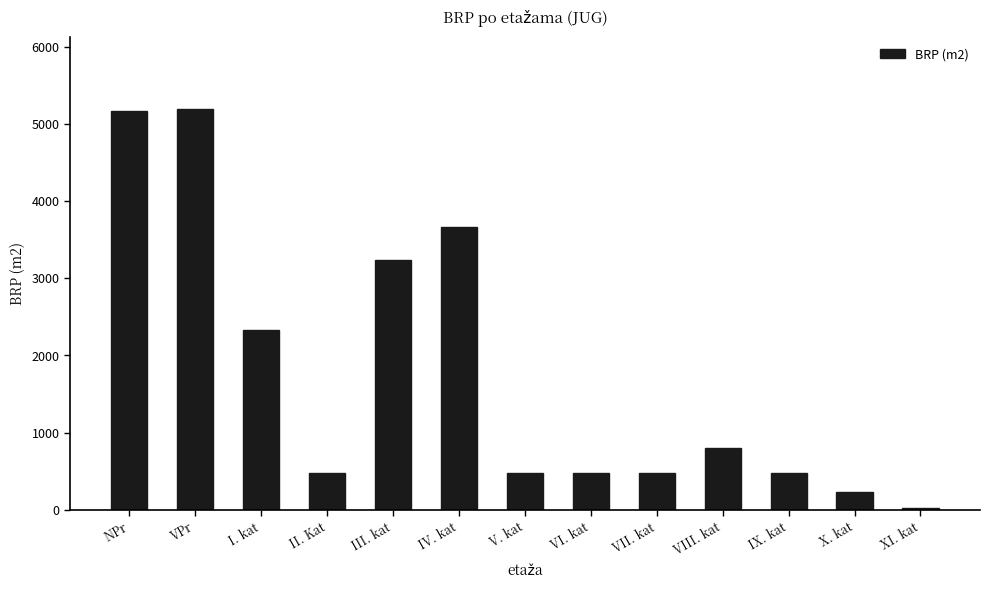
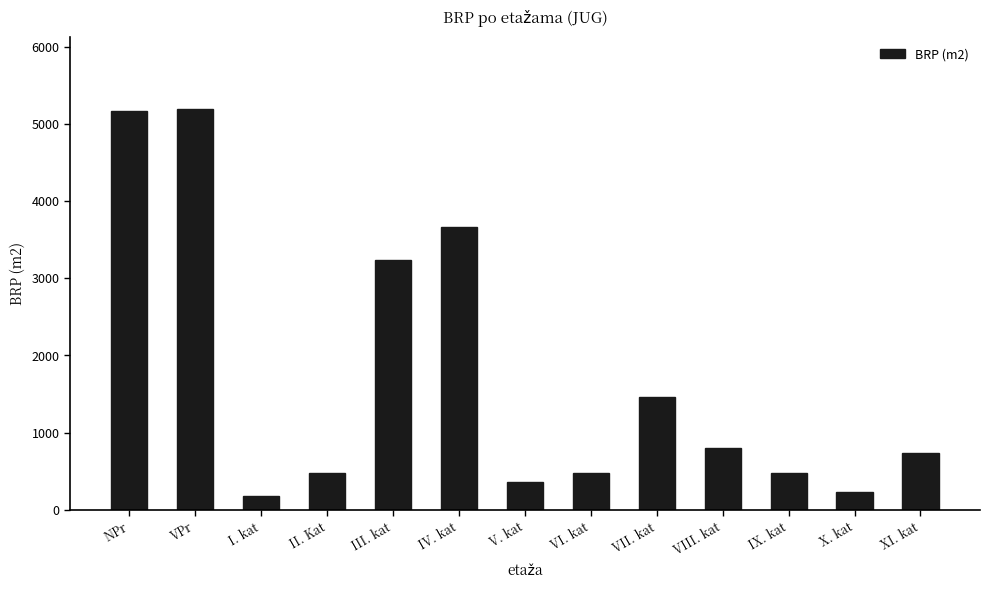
I. kat: 2300 -> 200
V. kat: 500 -> 400
VII. kat: 500 -> 1500
XI. kat: 0 -> 700
